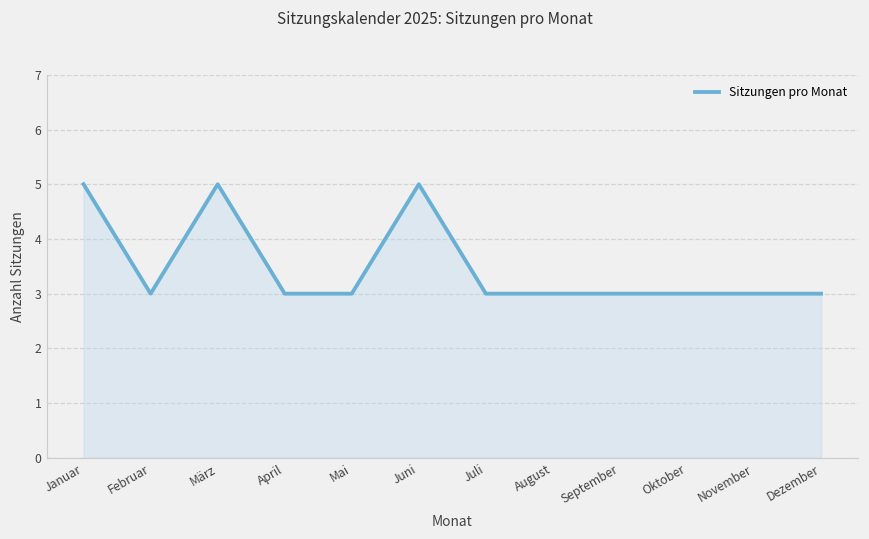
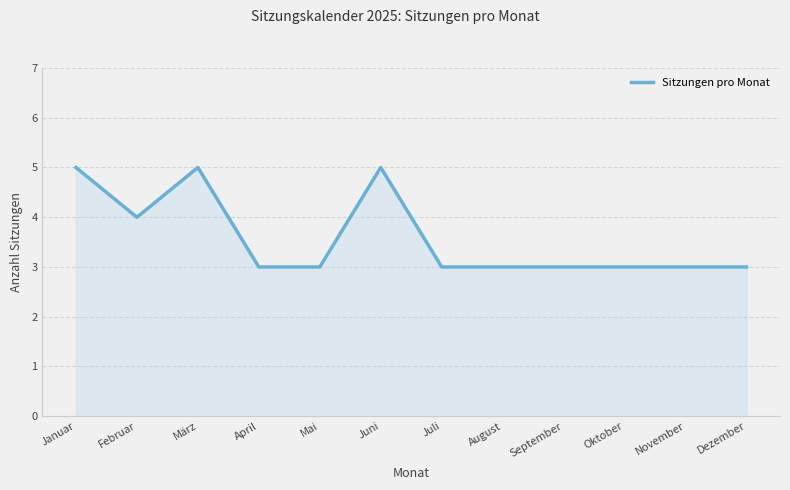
Februar: 3 -> 4
